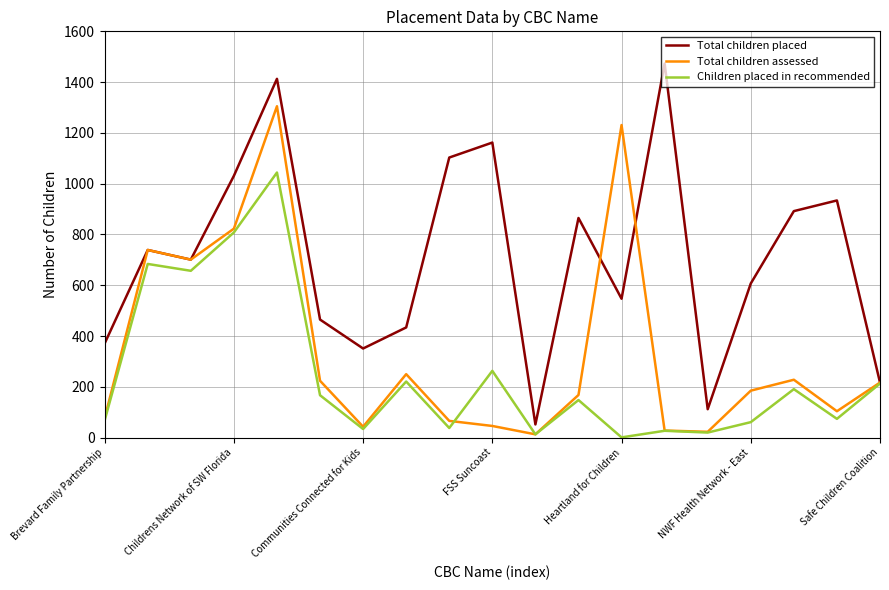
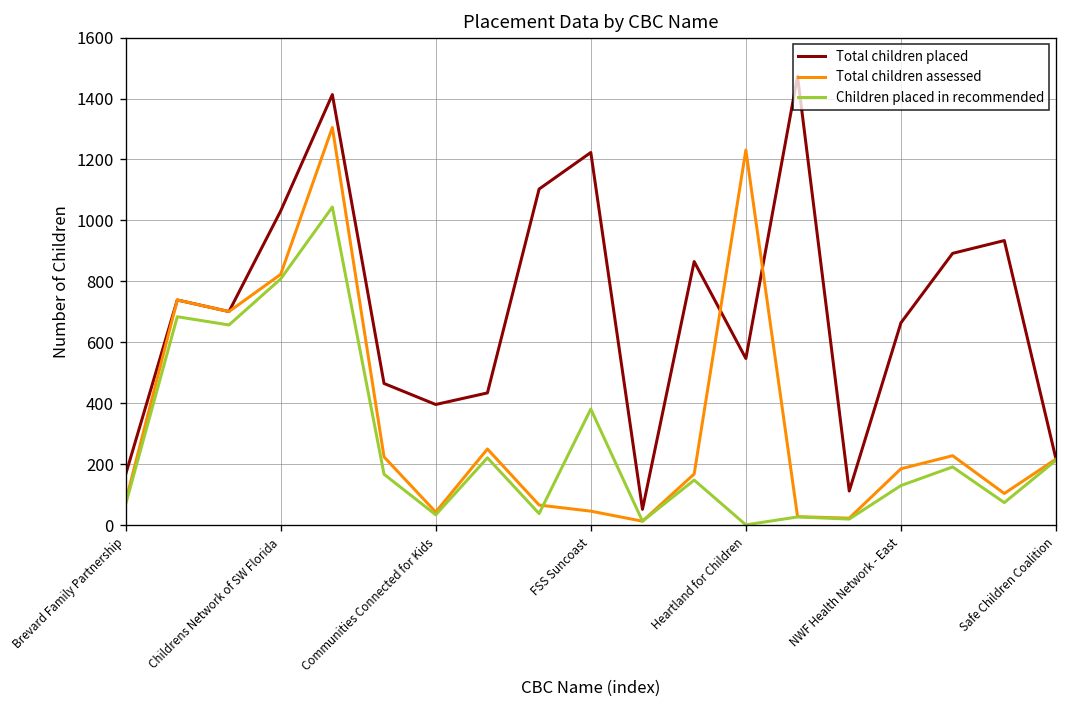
Total children placed, Brevard Family Partnership: 370 -> 170
Total children placed, Communities Connected for Kids: 350 -> 400
Total children placed, FSS Suncoast: 1160 -> 1220
Children placed in recommended, FSS Suncoast: 260 -> 380
Total children placed, NWF Health Network - East: 610 -> 660
Children placed in recommended, NWF Health Network - East: 60 -> 130
